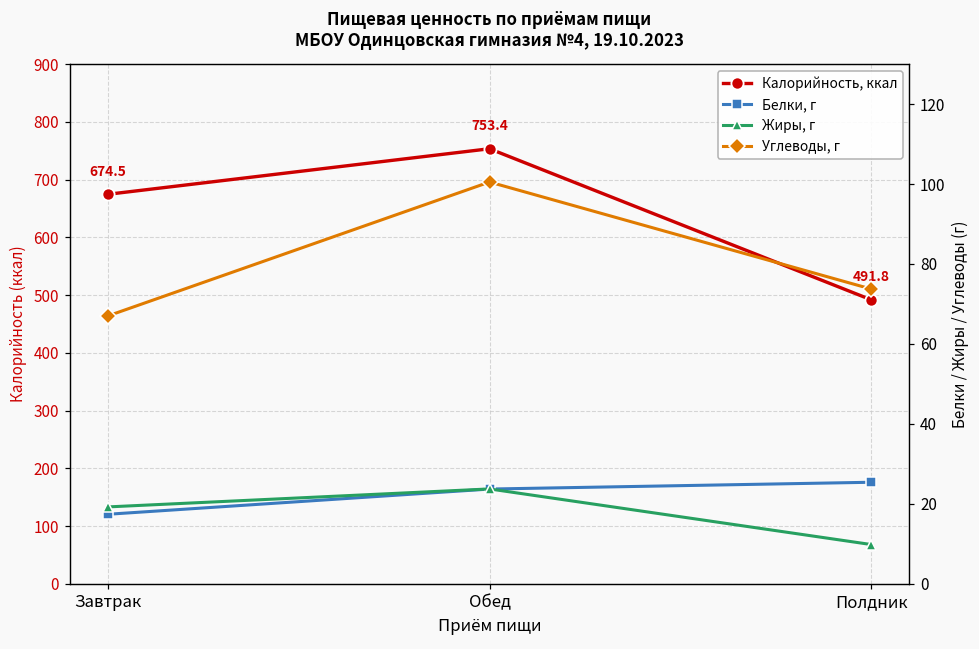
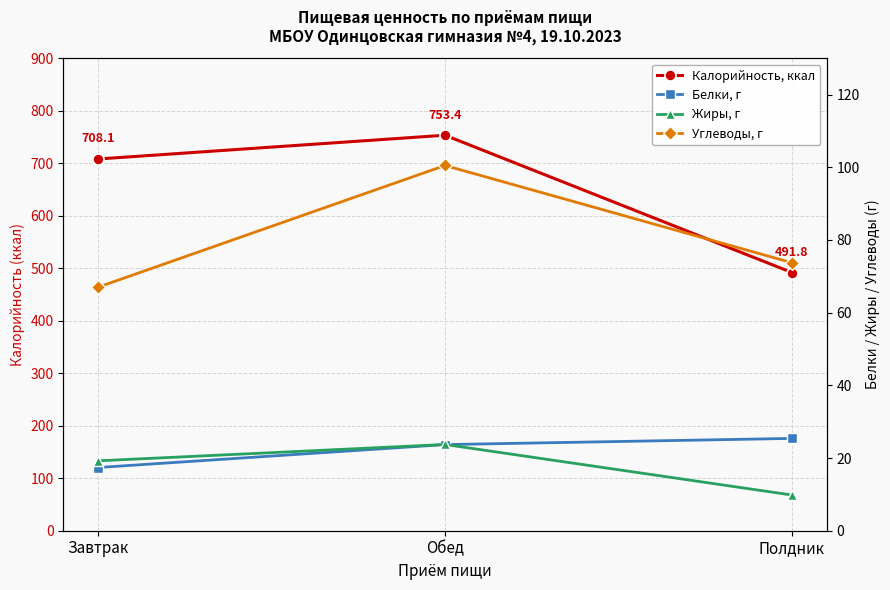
Калорийность, ккал, Завтрак: 674.5 -> 708.1
